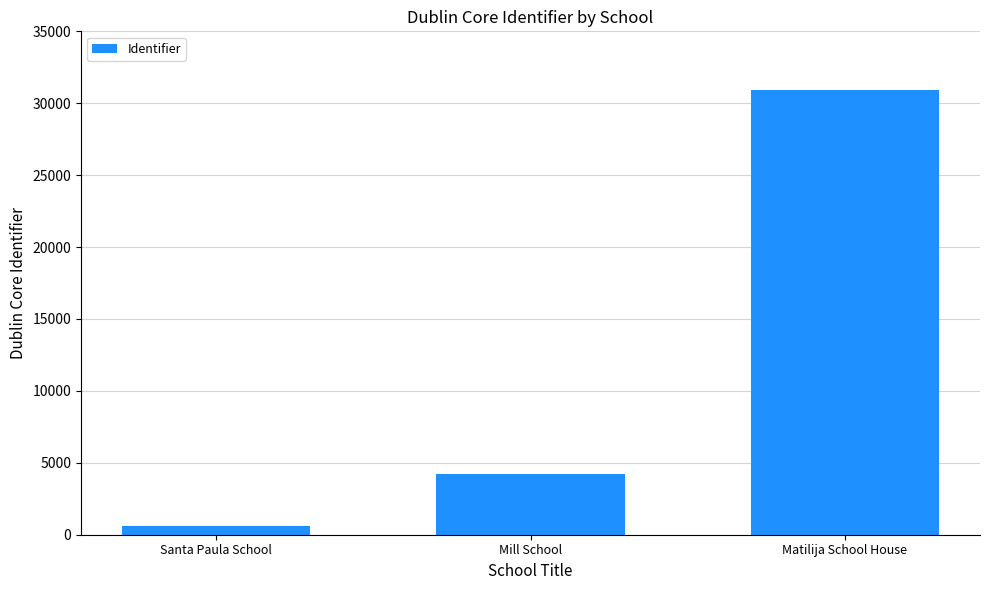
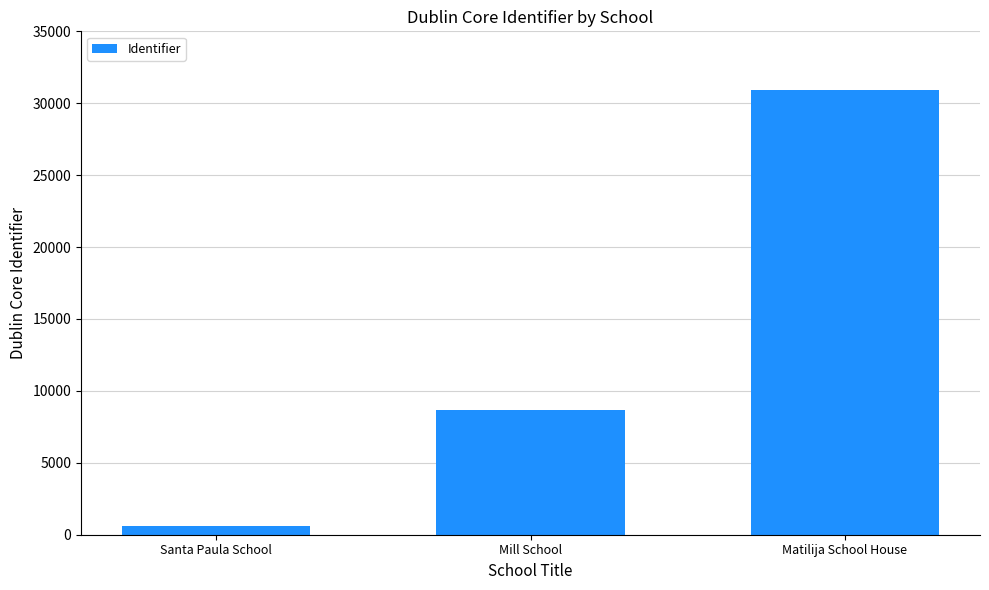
Mill School: 4200 -> 8700
